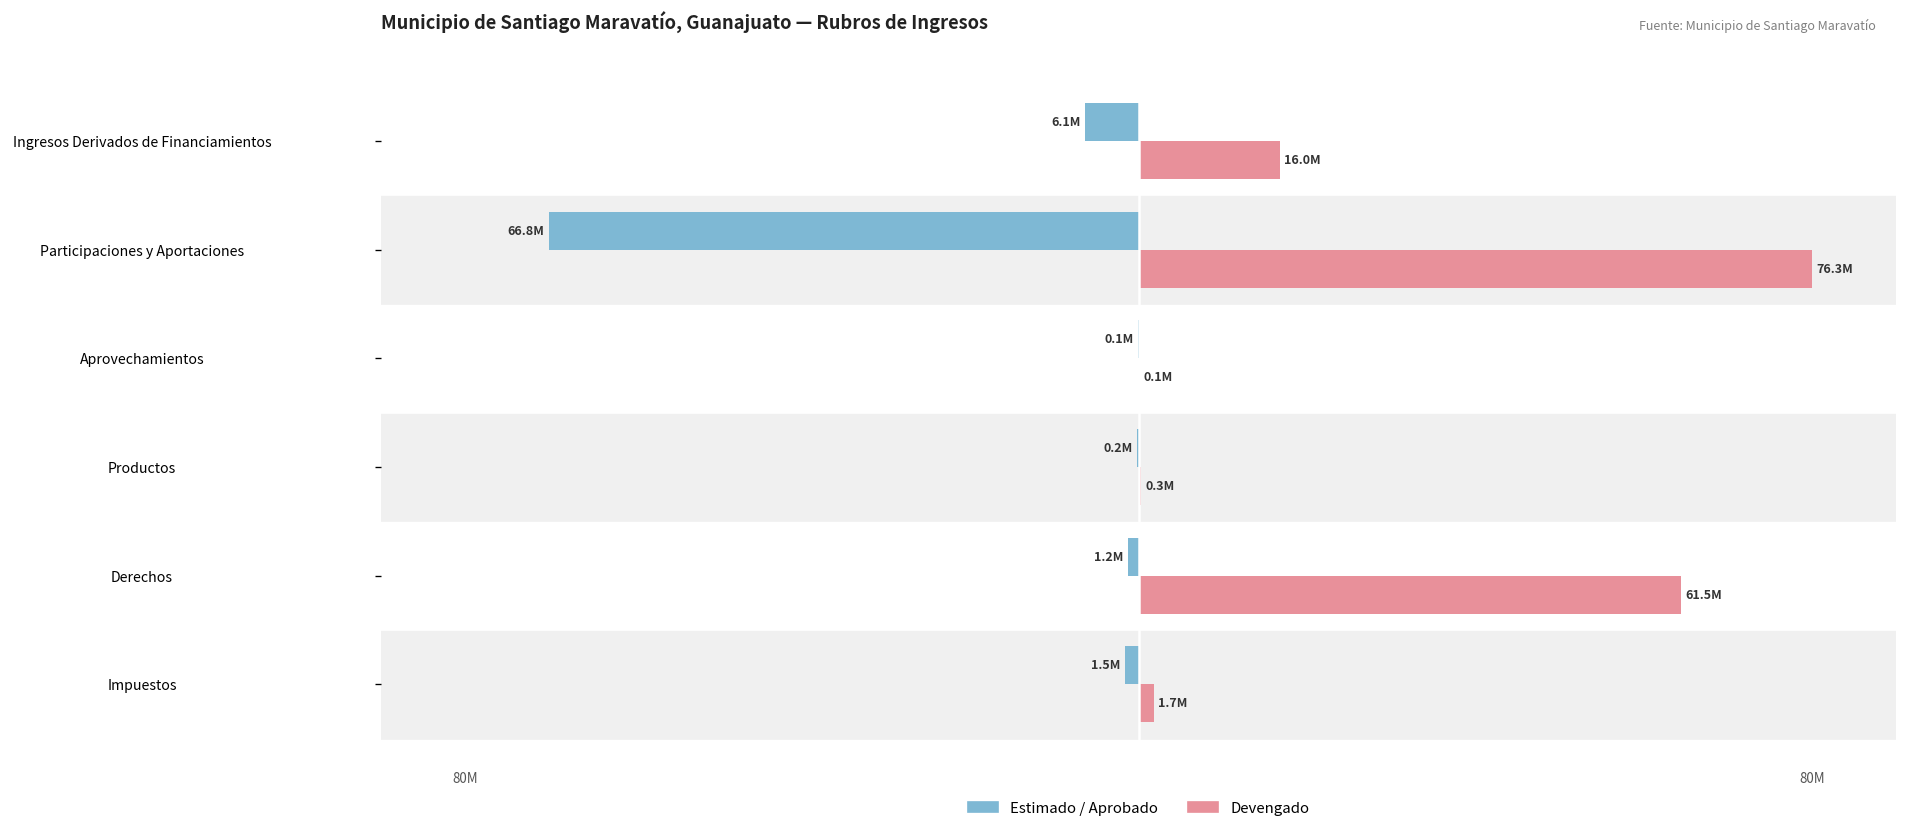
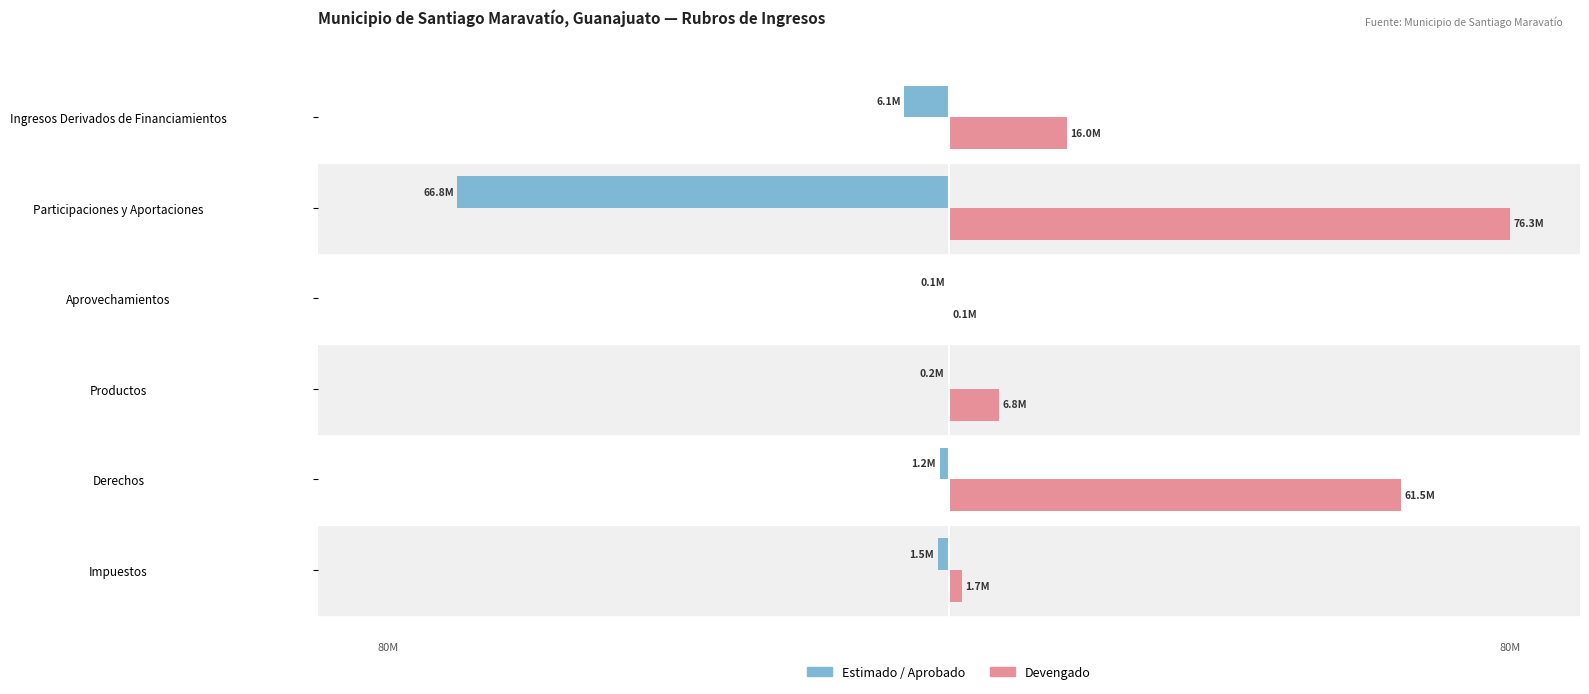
Devengado, Productos: 0.3M -> 6.8M
